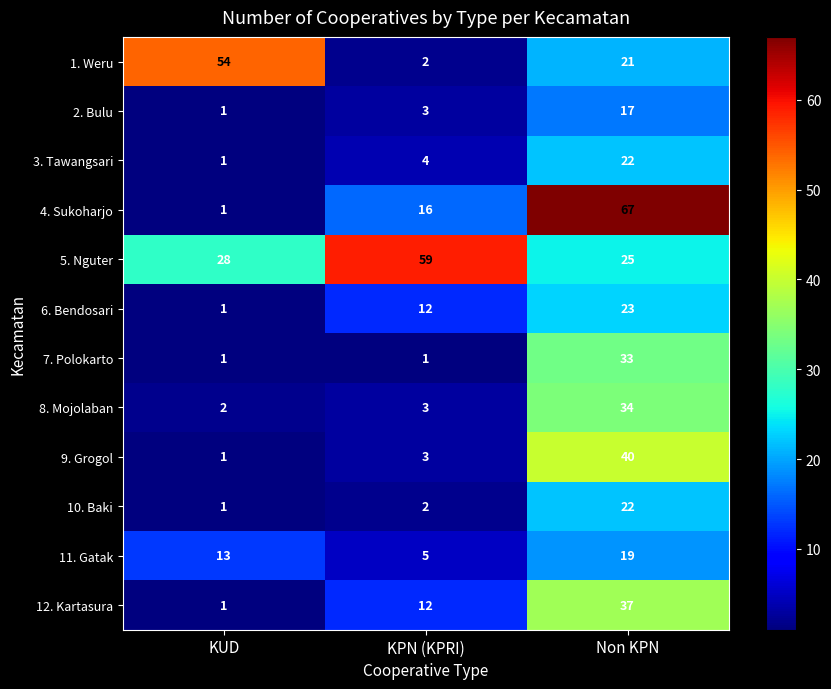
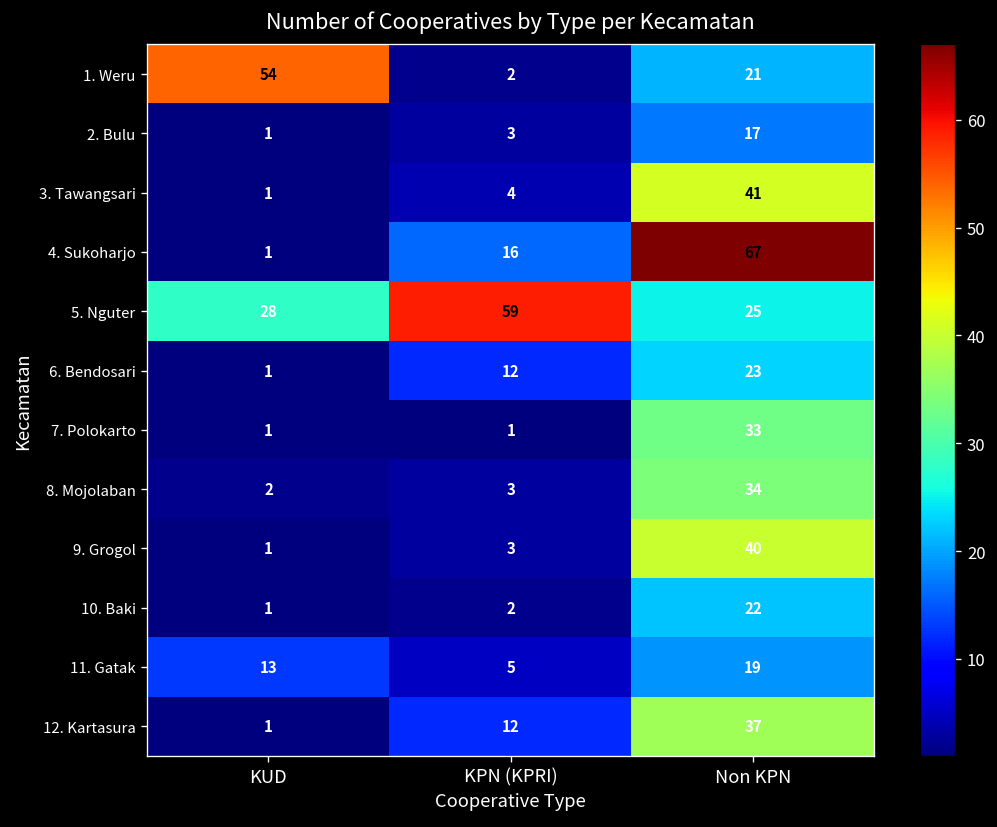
3. Tawangsari, Non KPN: 22 -> 41
